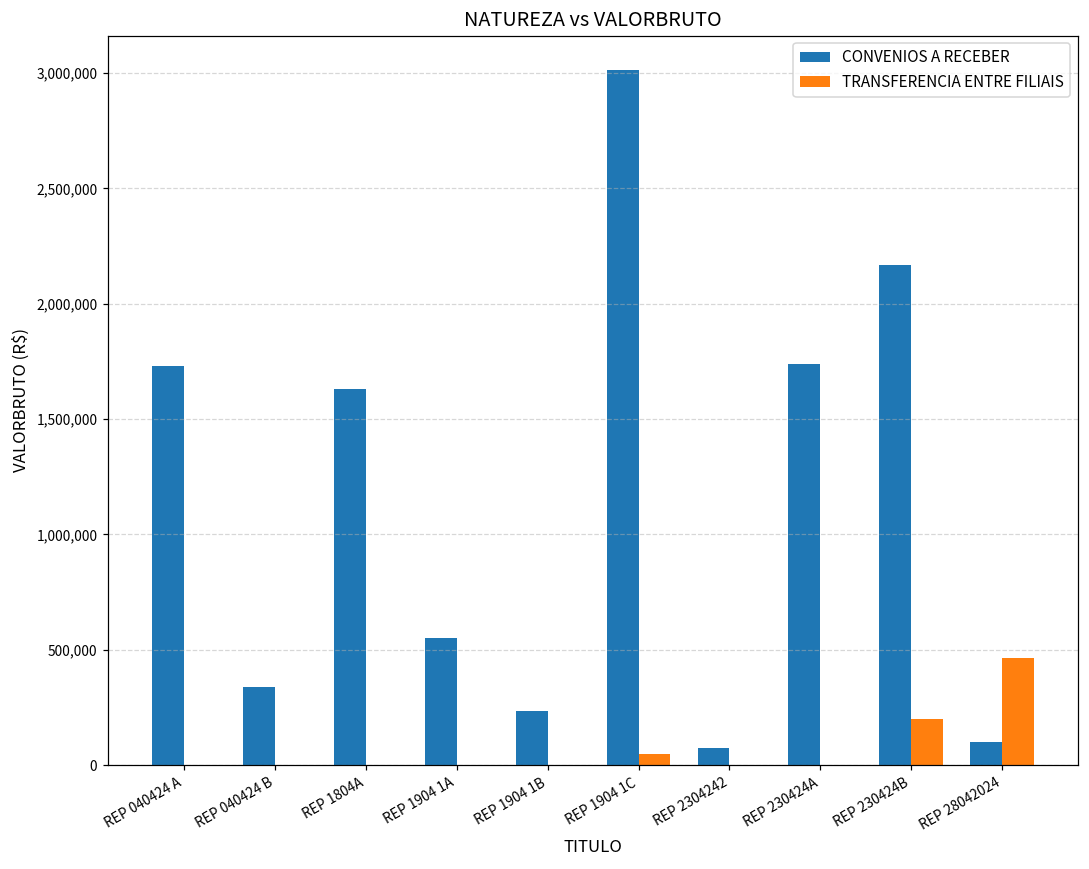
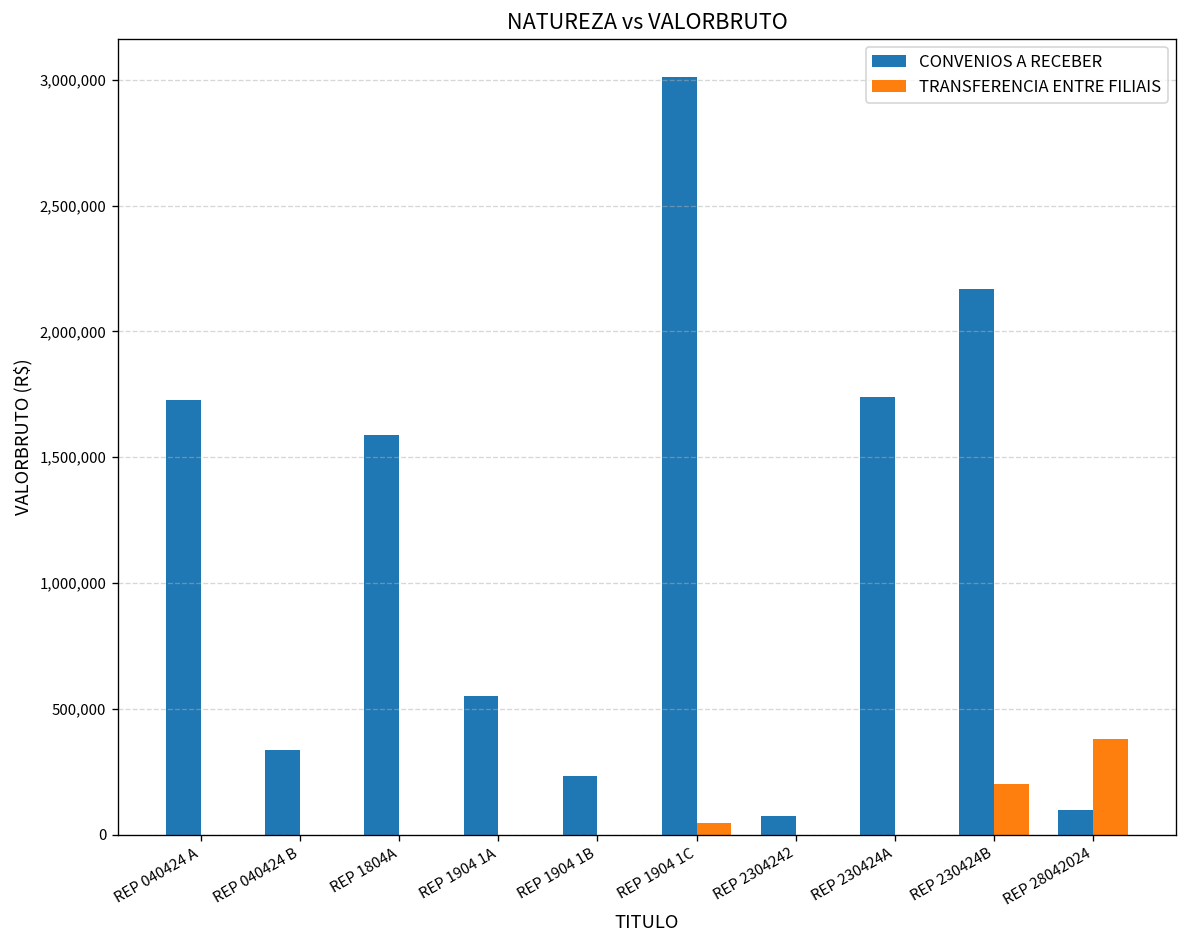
CONVENIOS A RECEBER, REP 1804A: 1,630,000 -> 1,590,000
TRANSFERENCIA ENTRE FILIAIS, REP 28042024: 470,000 -> 380,000
